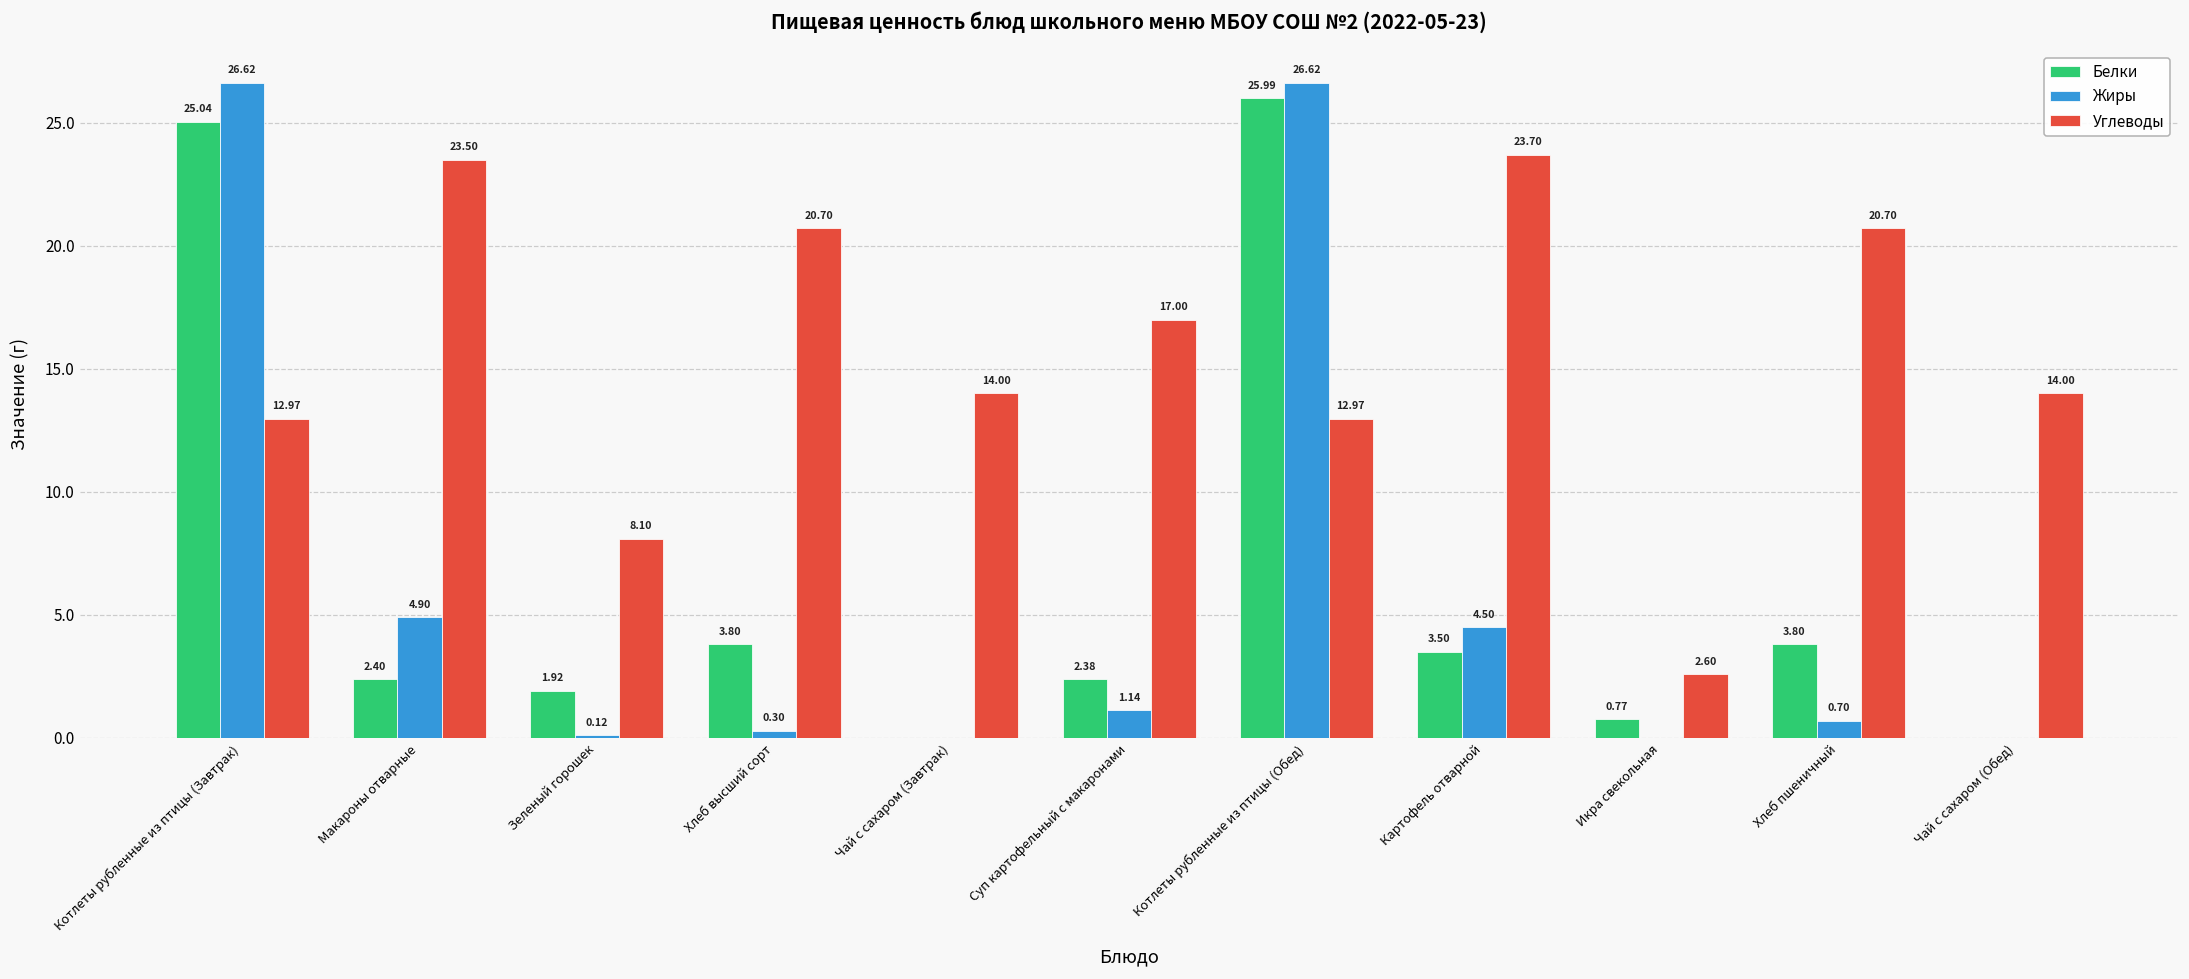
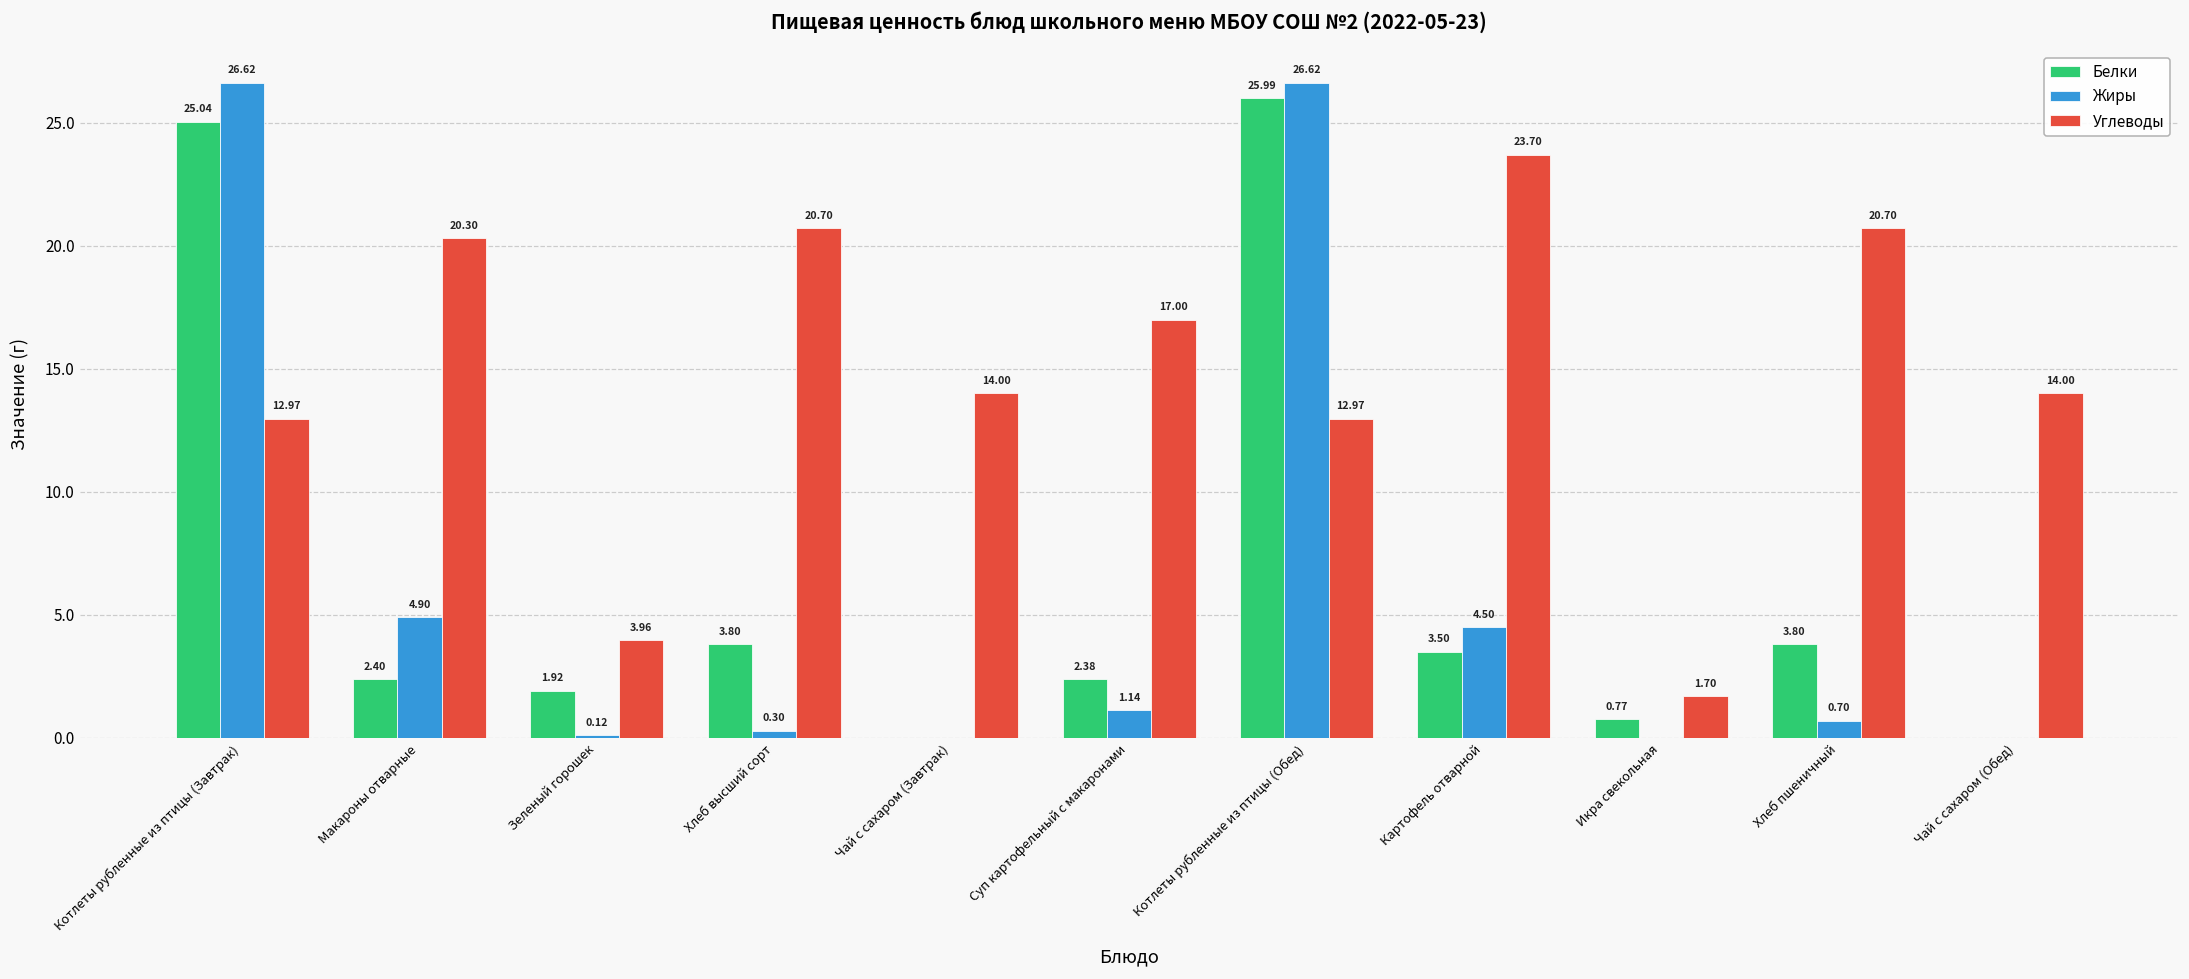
Углеводы, Макароны отварные: 23.50 -> 20.30
Углеводы, Зеленый горошек: 8.10 -> 3.96
Углеводы, Икра свекольная: 2.60 -> 1.70
